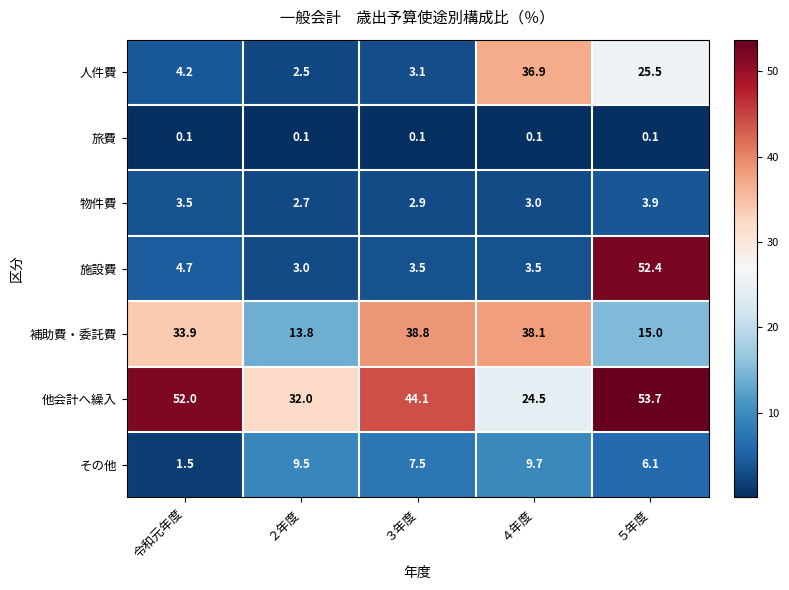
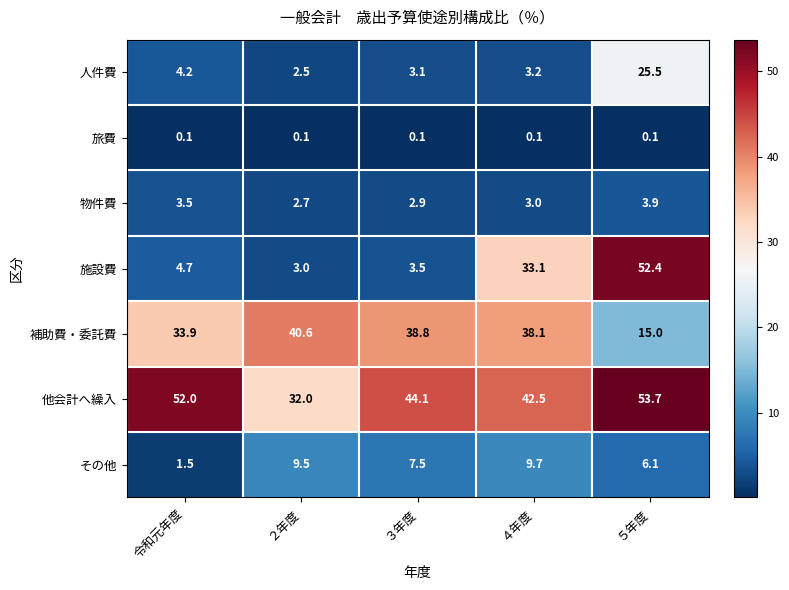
人件費, ４年度: 36.9 -> 3.2
施設費, ４年度: 3.5 -> 33.1
補助費・委託費, ２年度: 13.8 -> 40.6
他会計へ繰入, ４年度: 24.5 -> 42.5
